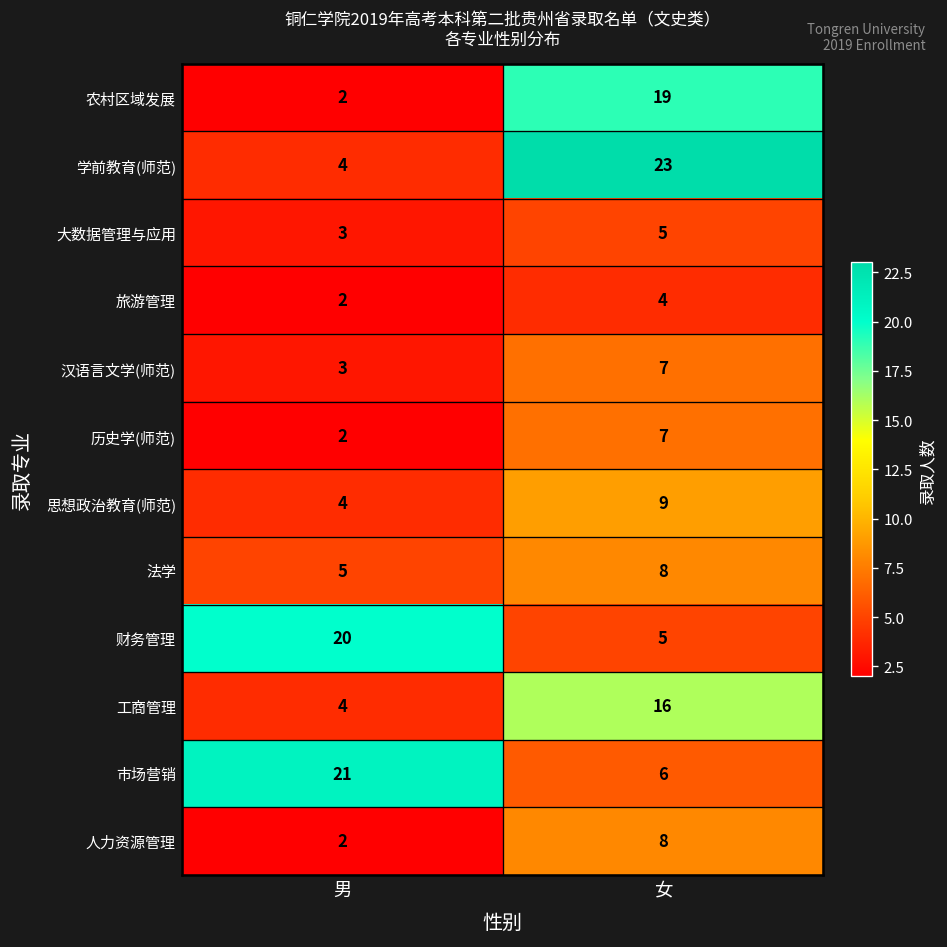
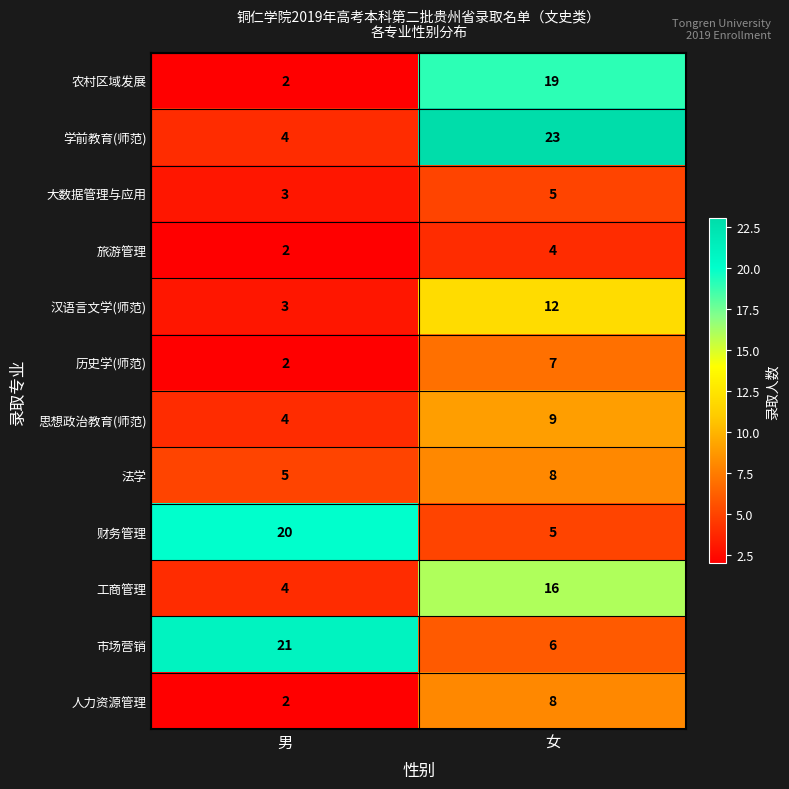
汉语言文学(师范), 女: 7 -> 12
